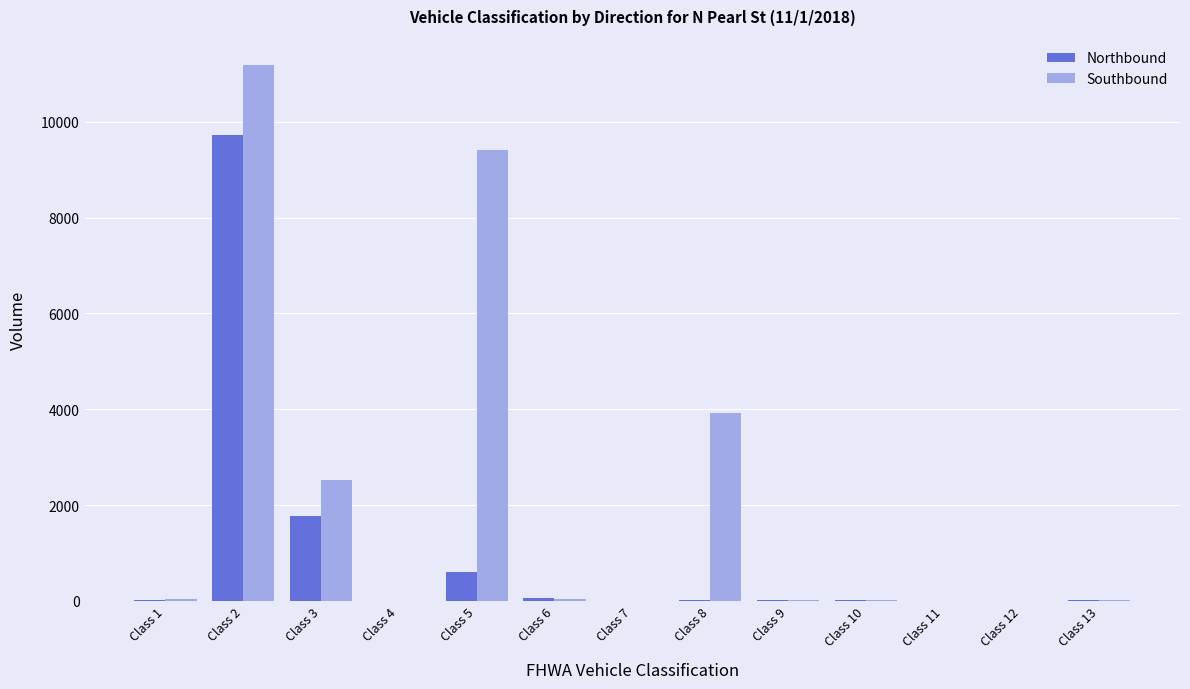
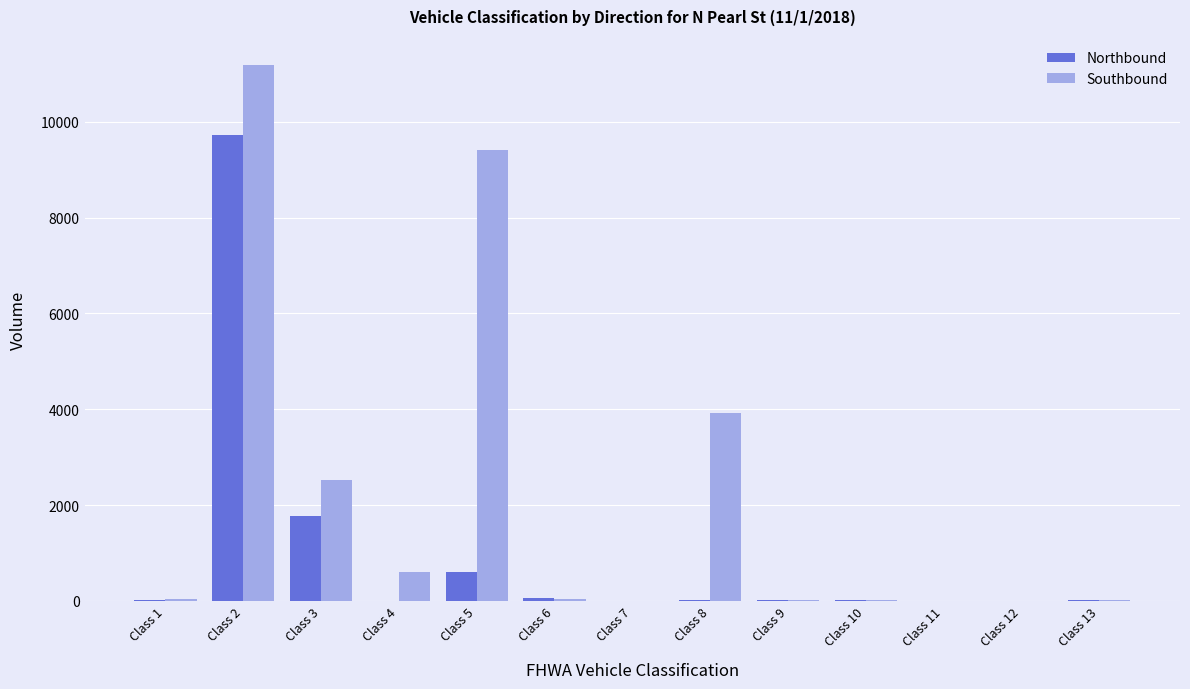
Southbound, Class 4: 0 -> 600
